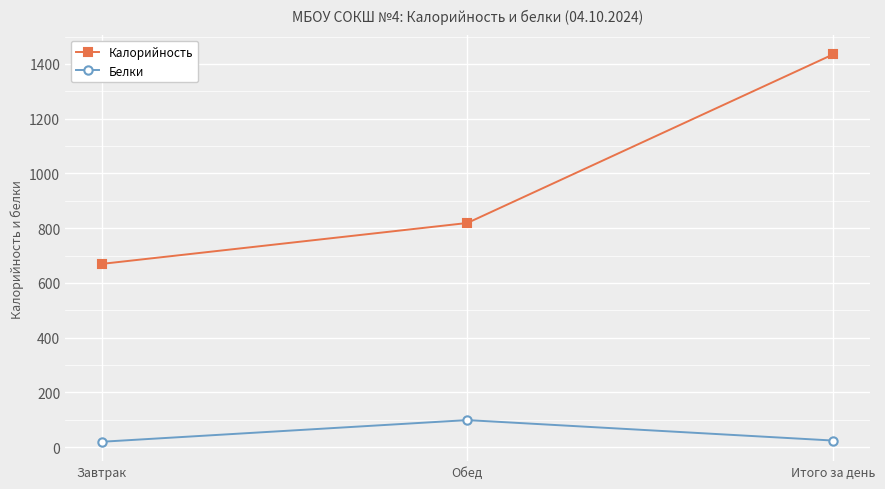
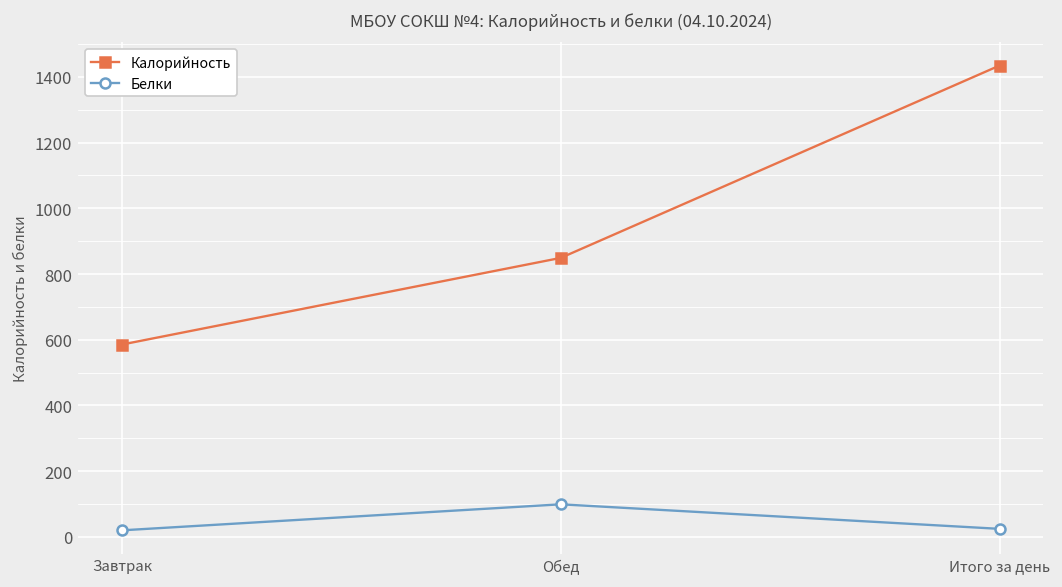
Калорийность, Завтрак: 670 -> 590
Калорийность, Обед: 820 -> 850
